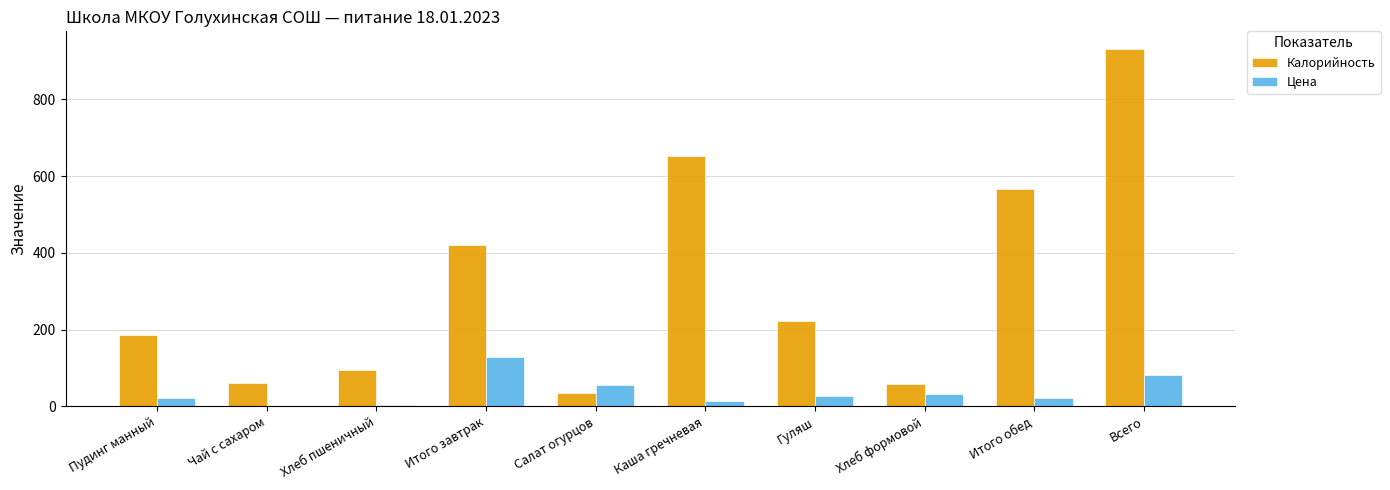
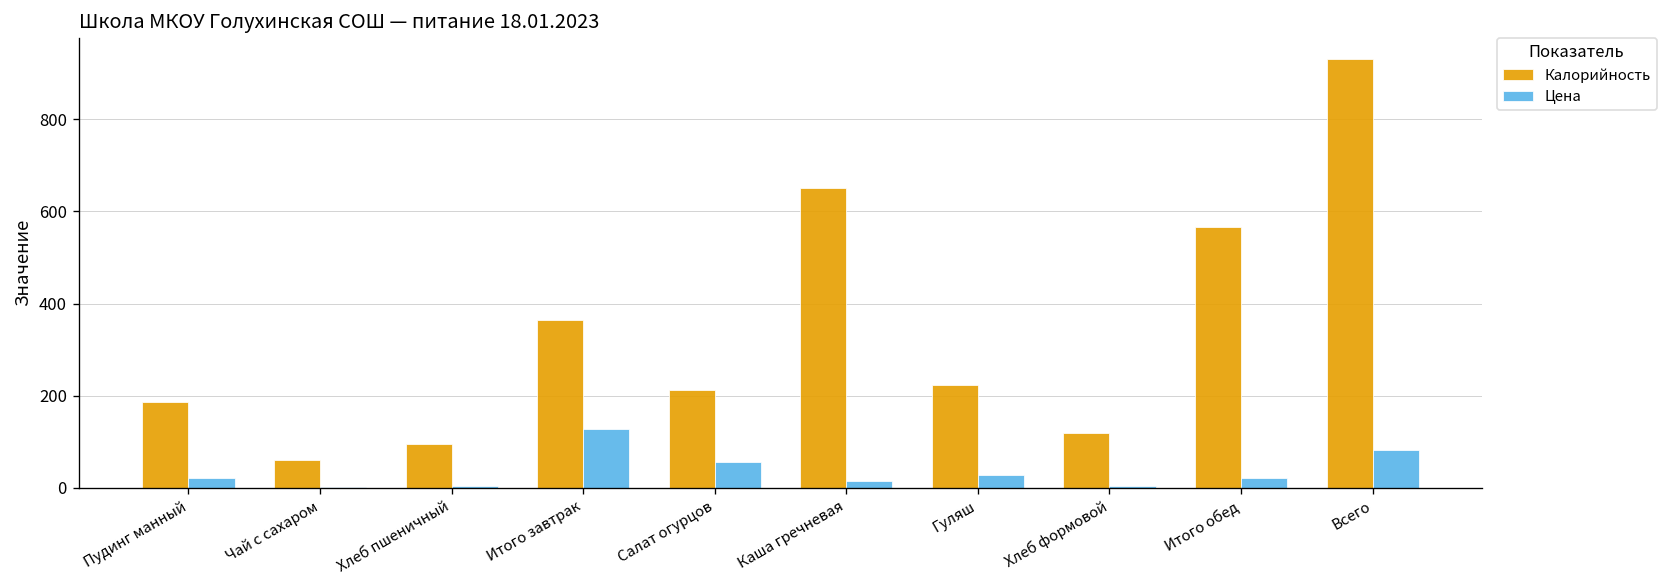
Калорийность, Итого завтрак: 420 -> 370
Калорийность, Салат огурцов: 30 -> 210
Калорийность, Хлеб формовой: 60 -> 120
Цена, Хлеб формовой: 30 -> 0
